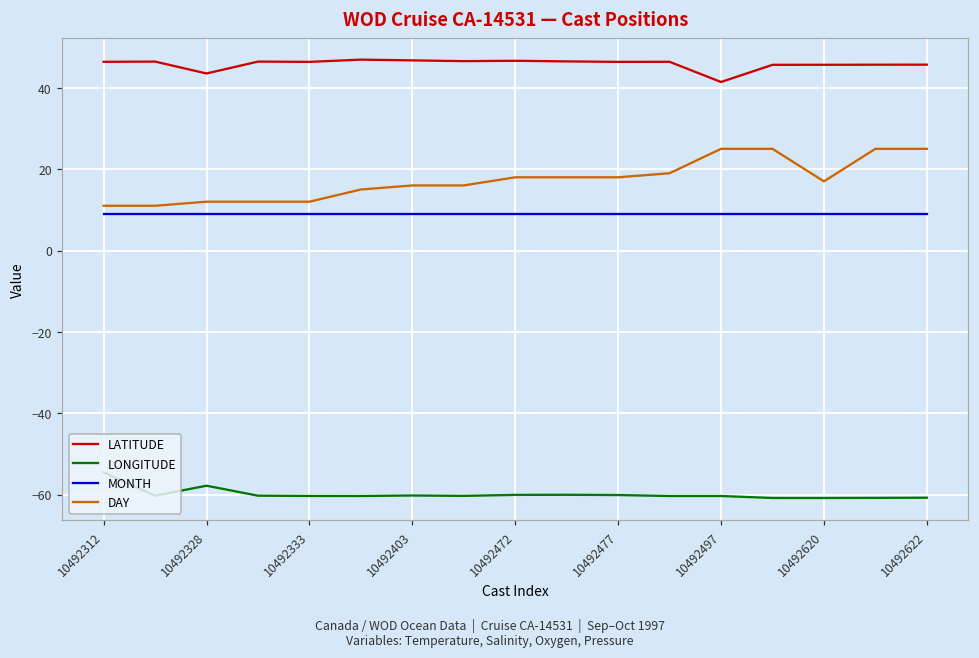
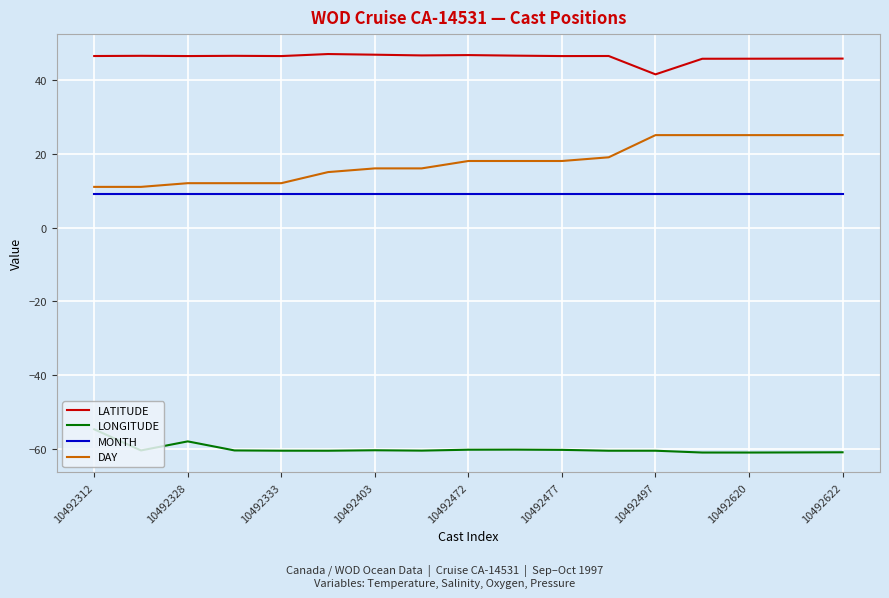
LATITUDE, 10492328: 44 -> 46
DAY, 10492620: 17 -> 25
